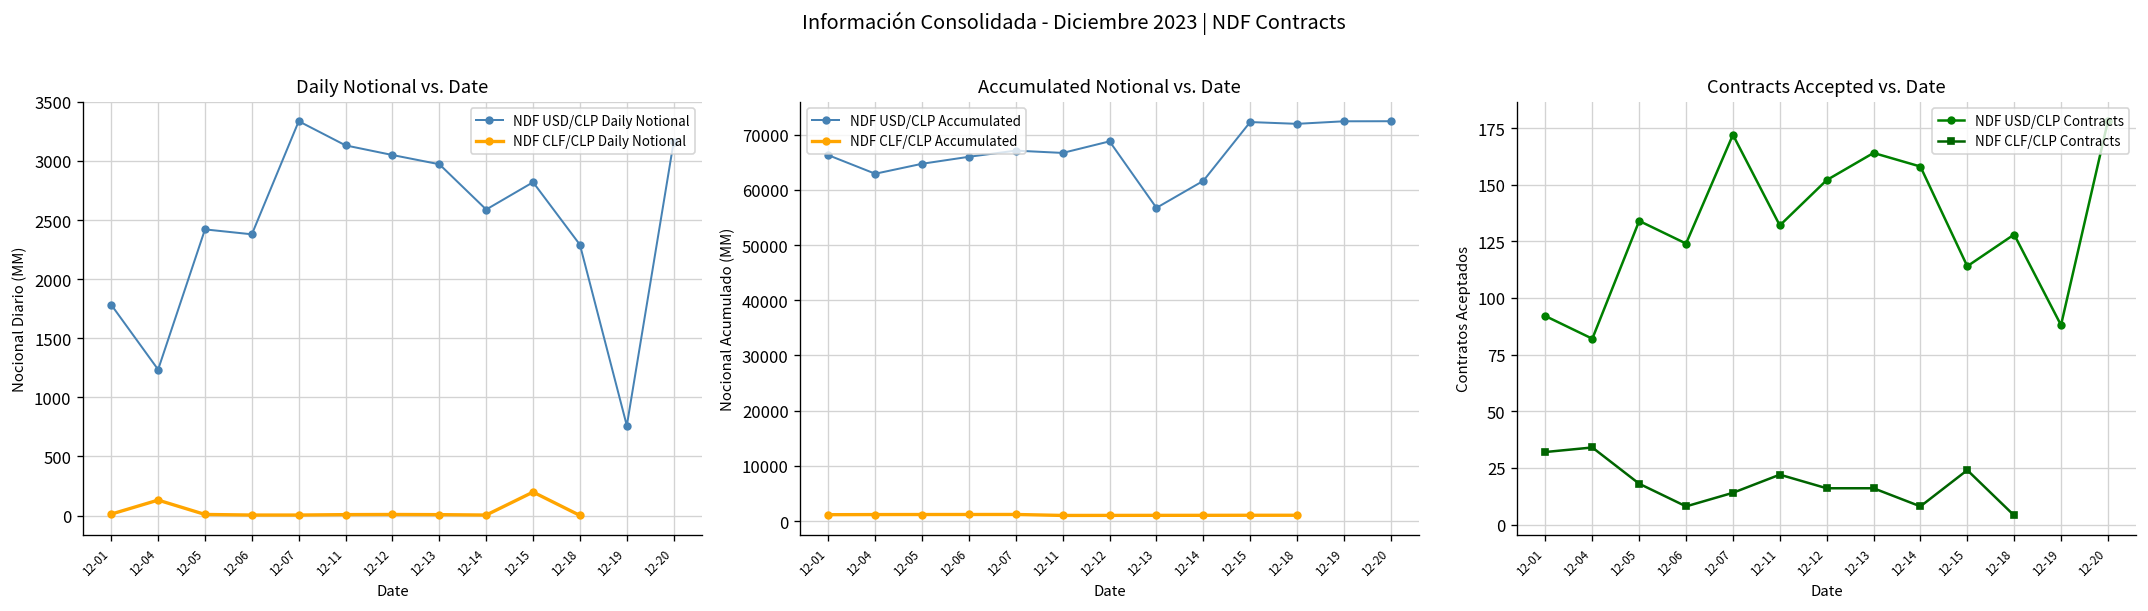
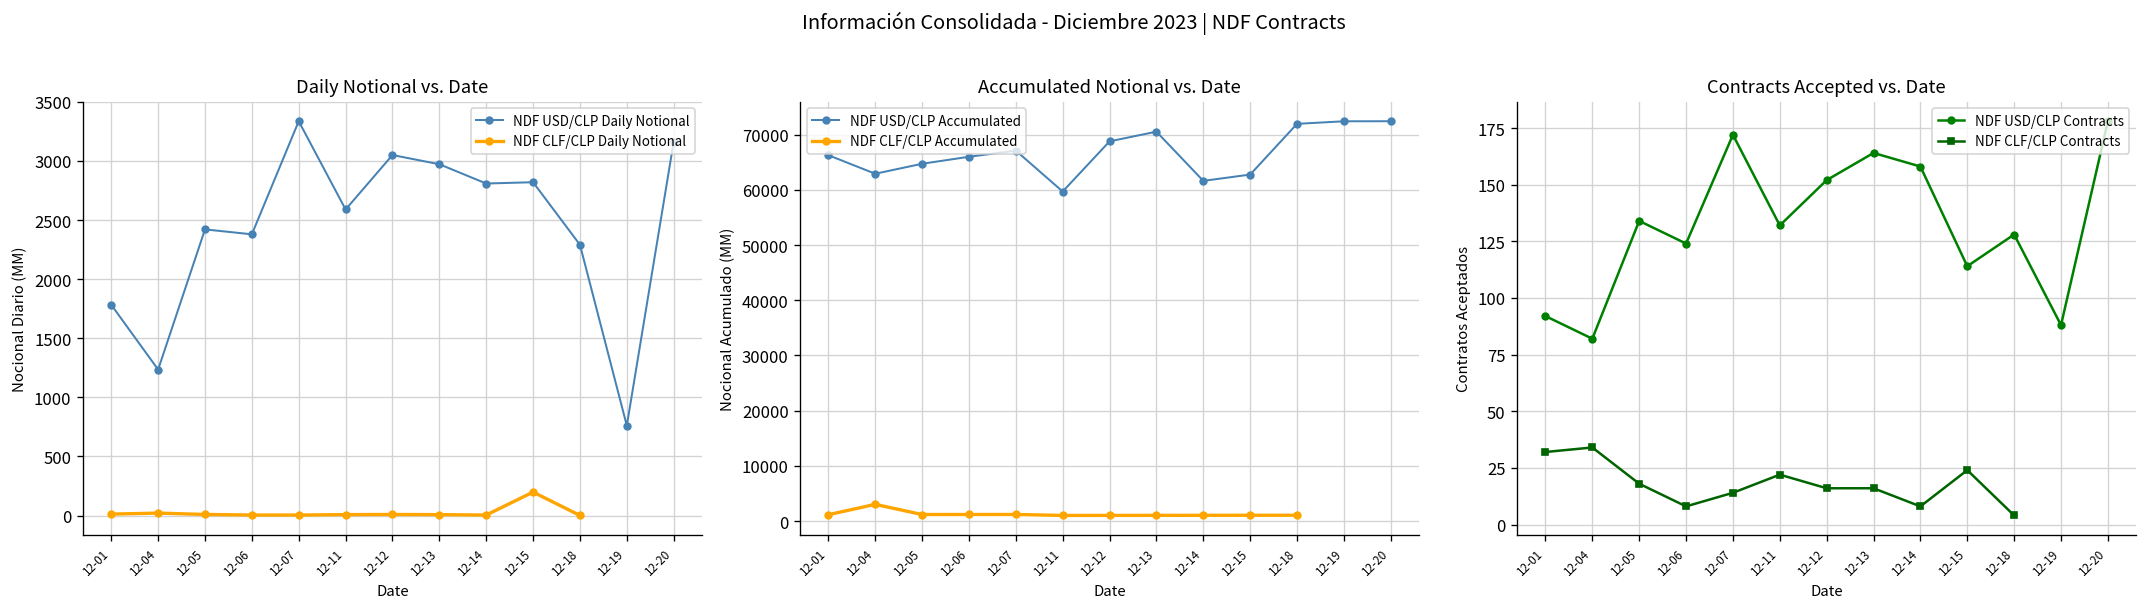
Daily Notional vs. Date, NDF CLF/CLP Daily Notional, 12-04: 100 -> 0
Daily Notional vs. Date, NDF USD/CLP Daily Notional, 12-11: 3100 -> 2600
Daily Notional vs. Date, NDF USD/CLP Daily Notional, 12-14: 2600 -> 2800
Accumulated Notional vs. Date, NDF CLF/CLP Accumulated, 12-04: 1000 -> 3000
Accumulated Notional vs. Date, NDF USD/CLP Accumulated, 12-11: 67000 -> 60000
Accumulated Notional vs. Date, NDF USD/CLP Accumulated, 12-13: 57000 -> 71000
Accumulated Notional vs. Date, NDF USD/CLP Accumulated, 12-15: 72000 -> 63000
